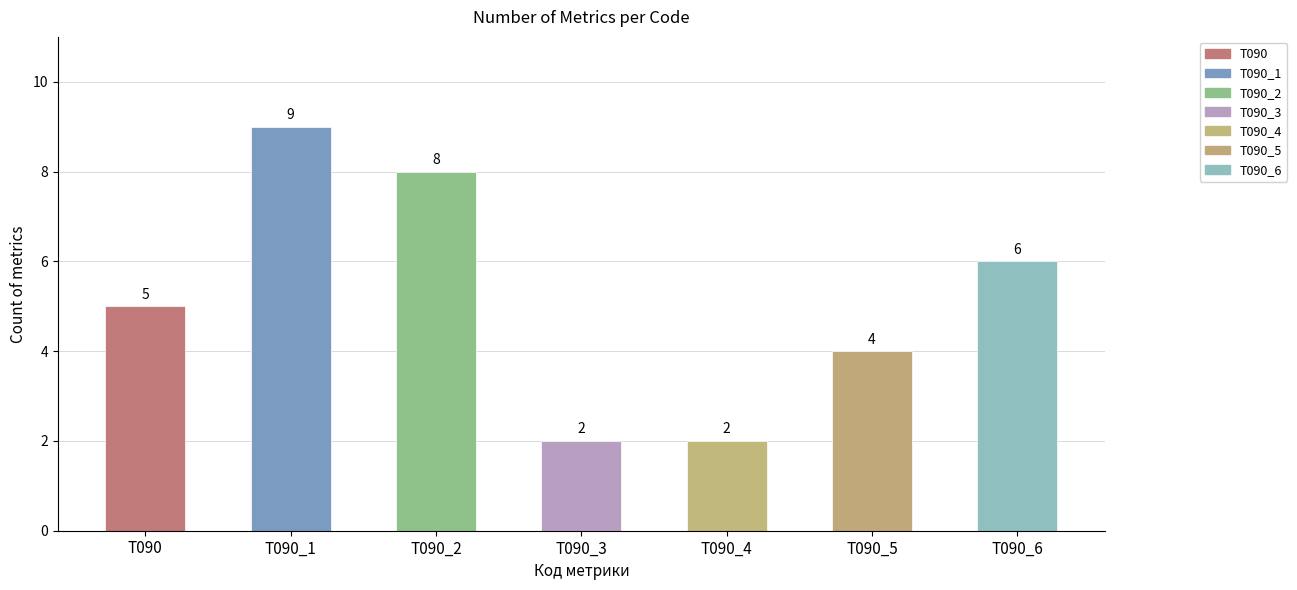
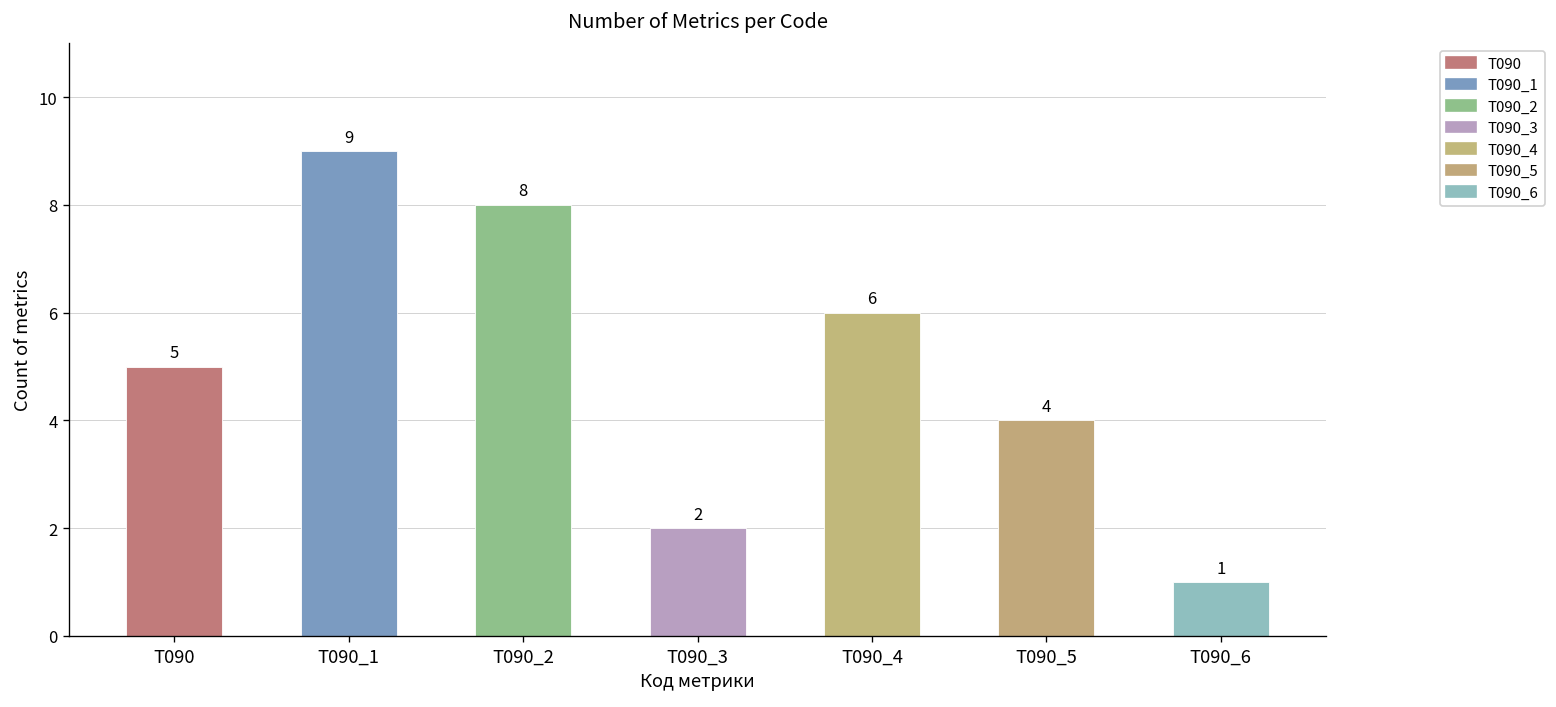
T090_4: 2 -> 6
T090_6: 6 -> 1
